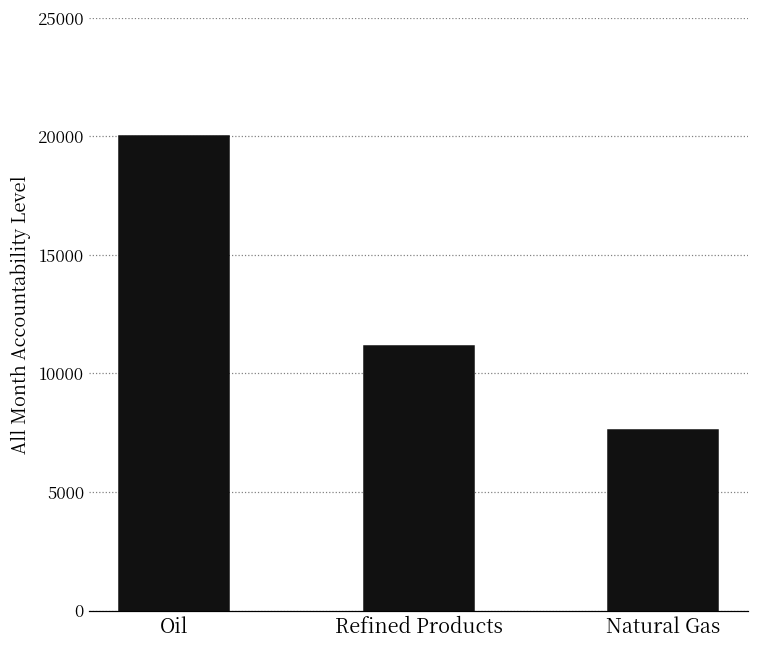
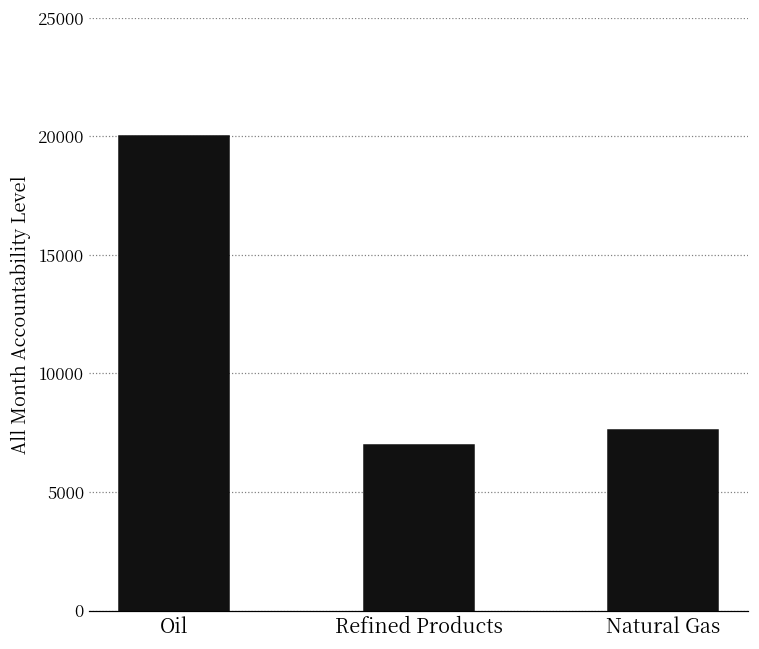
Refined Products: 11100 -> 7000
